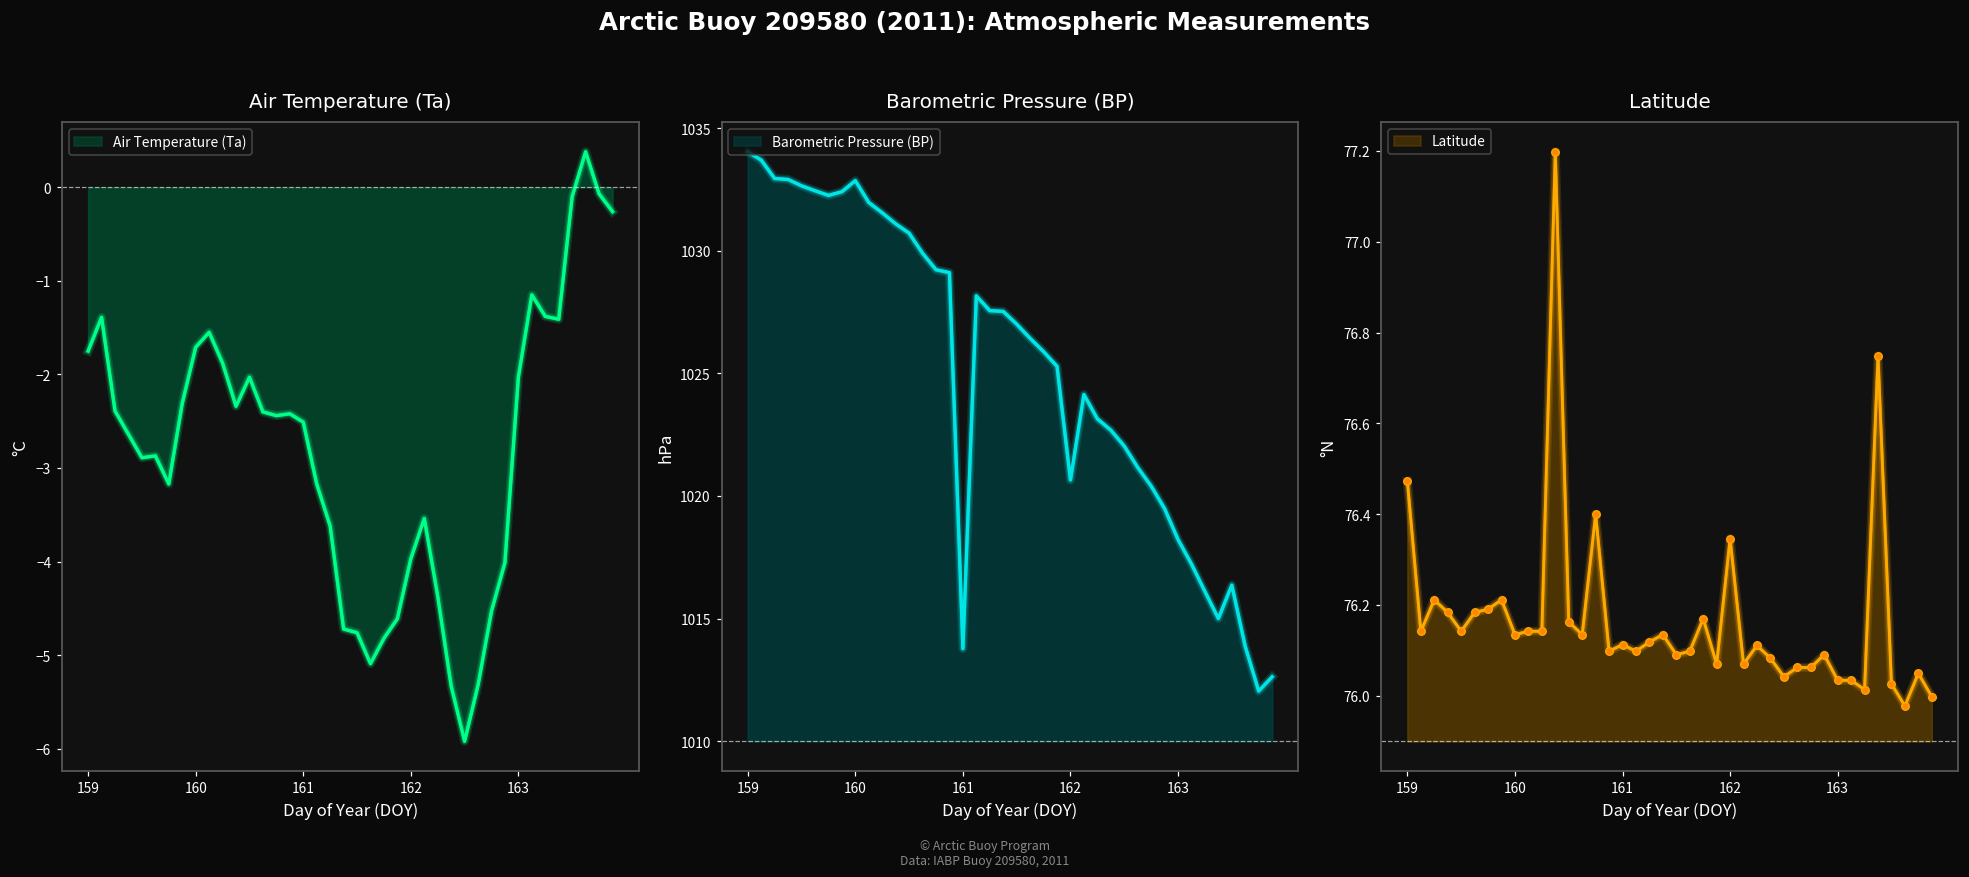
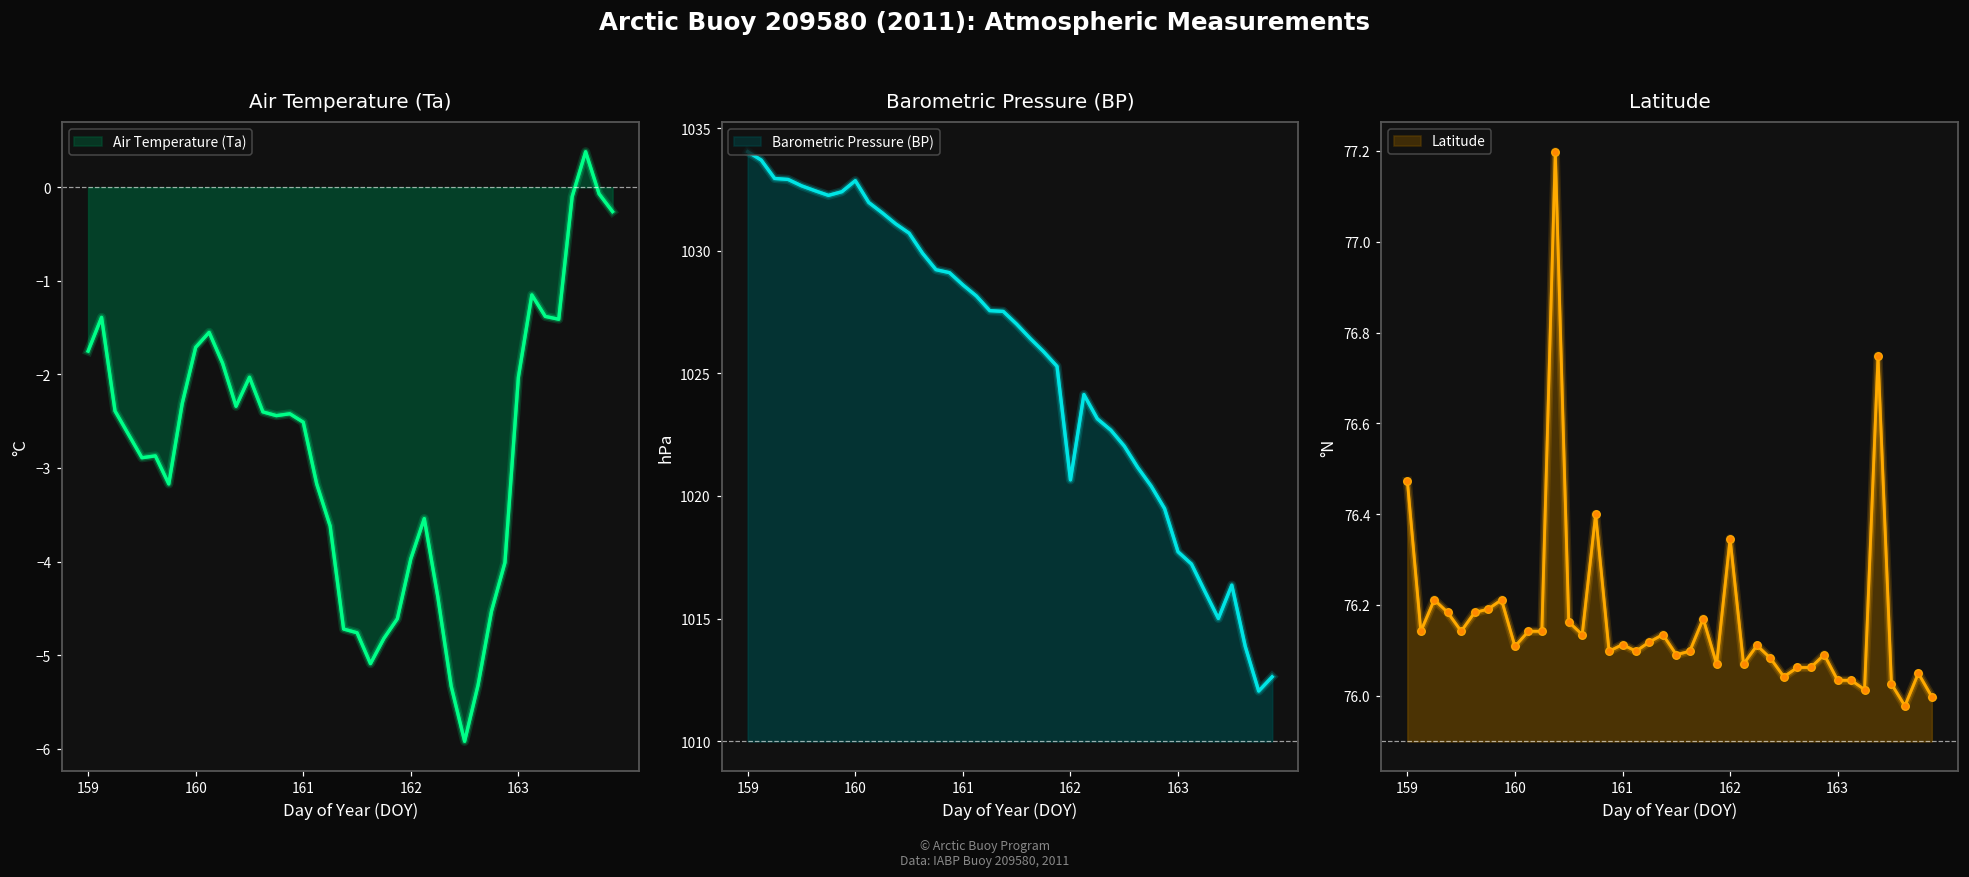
Barometric Pressure (BP), 161: 1013.8 -> 1028.6
Barometric Pressure (BP), 163: 1018.2 -> 1017.7
Latitude, 160: 76.14 -> 76.11
